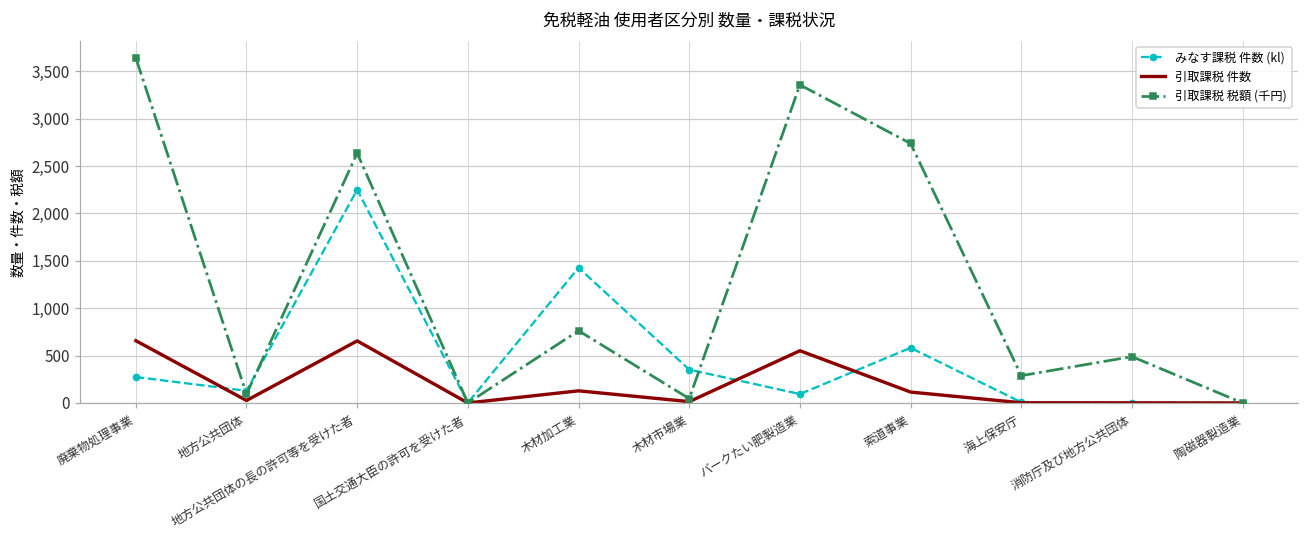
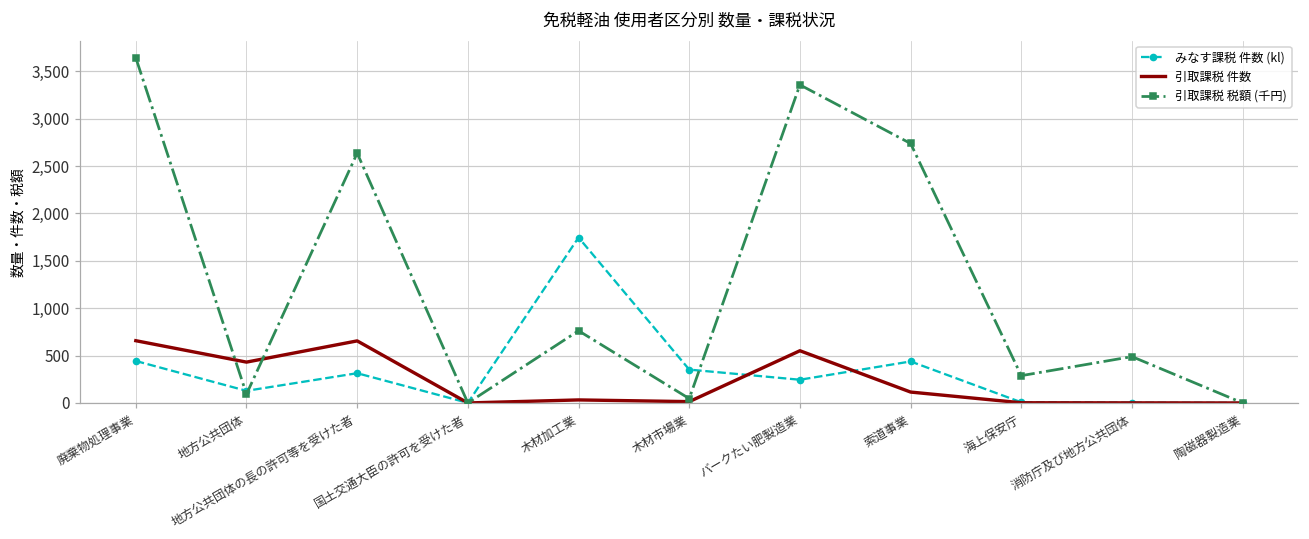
みなす課税 件数 (kl), 廃棄物処理事業: 300 -> 400
引取課税 件数, 地方公共団体: 0 -> 400
みなす課税 件数 (kl), 地方公共団体の長の許可等を受けた者: 2,300 -> 300
みなす課税 件数 (kl), 木材加工業: 1,400 -> 1,700
引取課税 件数, 木材加工業: 100 -> 0
みなす課税 件数 (kl), バークたい肥製造業: 100 -> 200
みなす課税 件数 (kl), 索道事業: 600 -> 400
